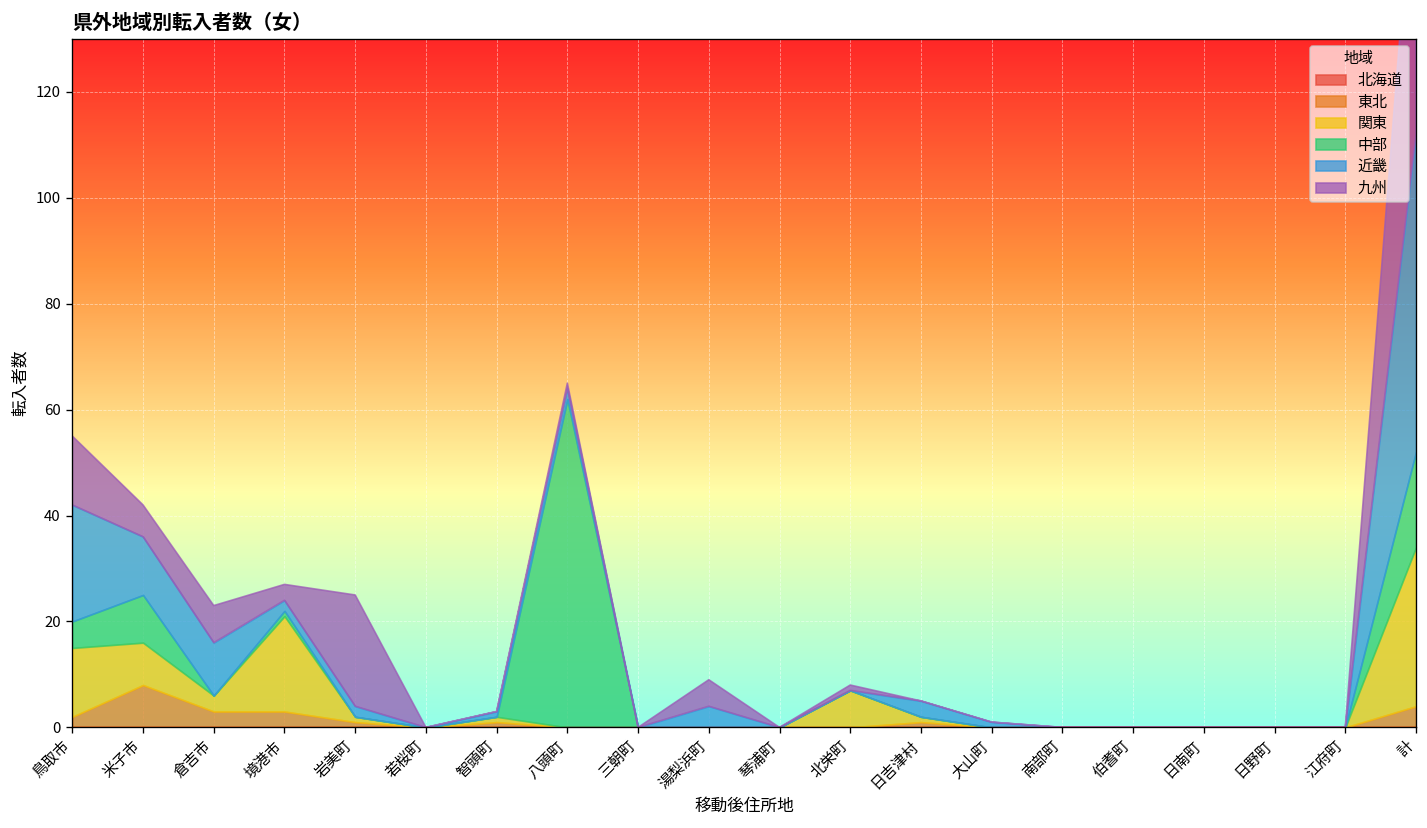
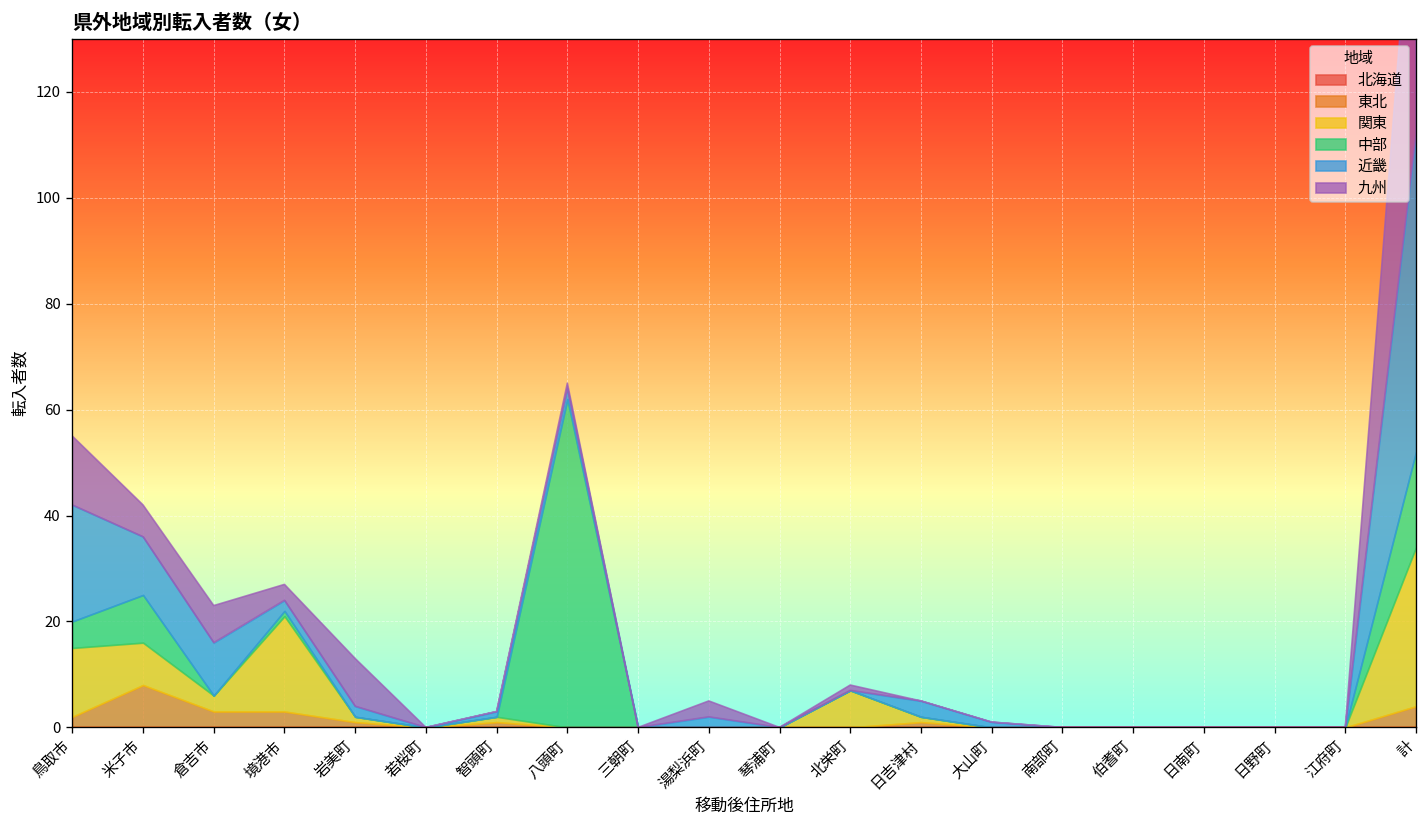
九州, 岩美町: 21 -> 9
近畿, 湯梨浜町: 4 -> 2
九州, 湯梨浜町: 5 -> 3
